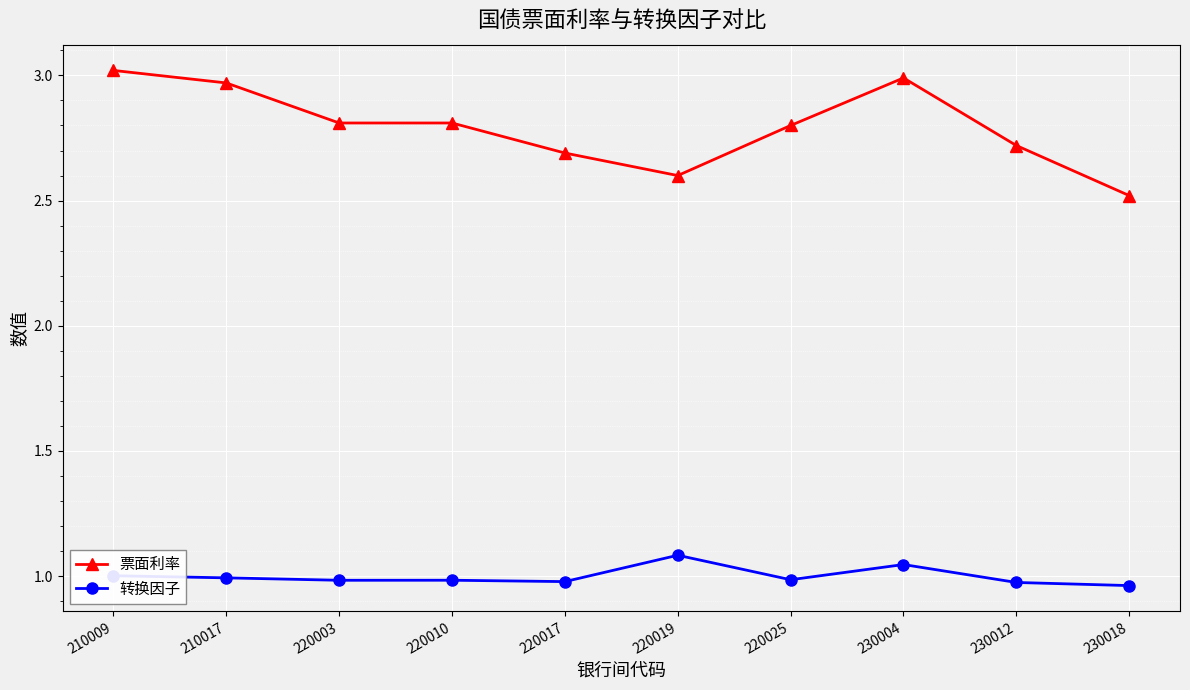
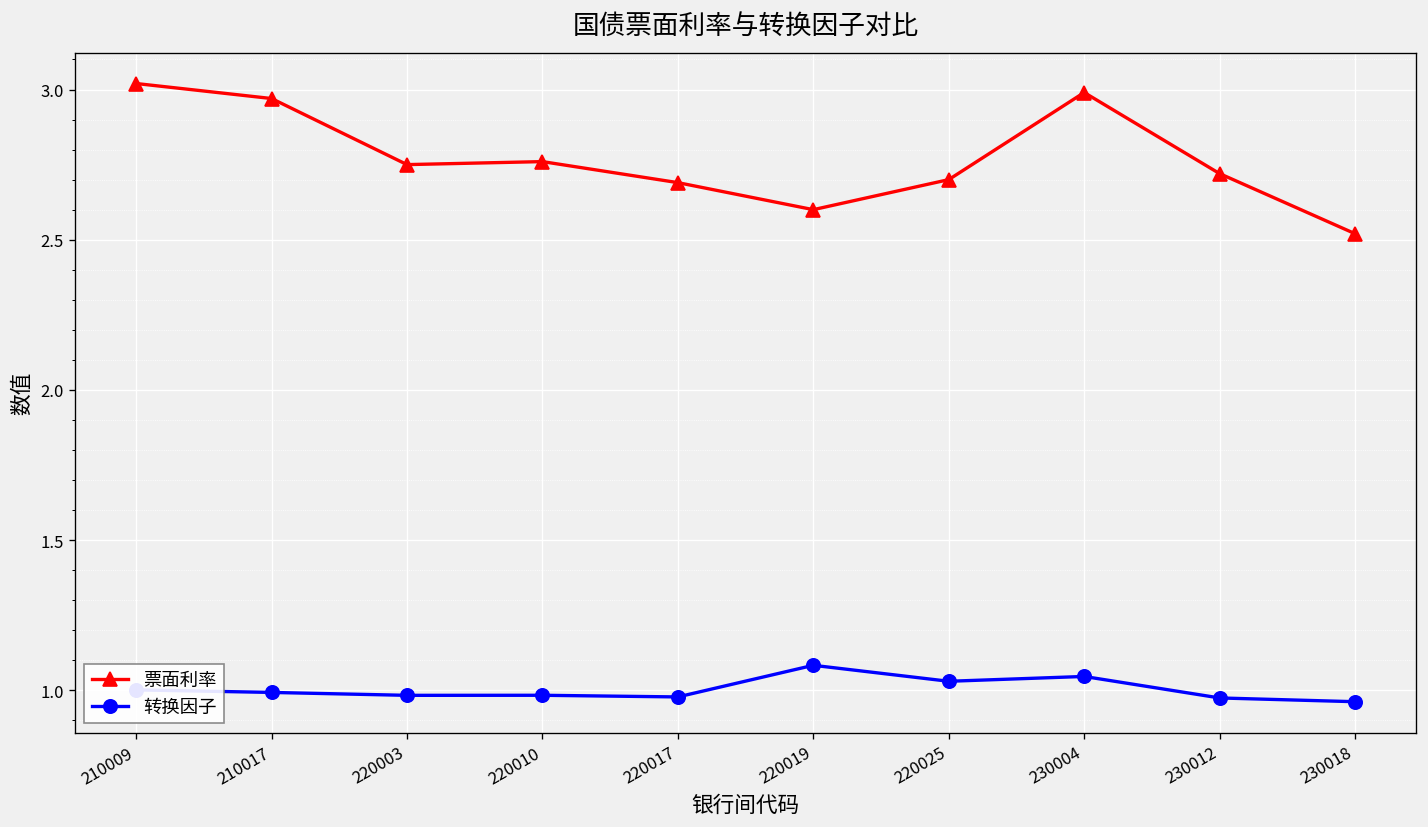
票面利率, 220003: 2.81 -> 2.75
票面利率, 220010: 2.81 -> 2.76
票面利率, 220025: 2.8 -> 2.7
转换因子, 220025: 0.99 -> 1.03
